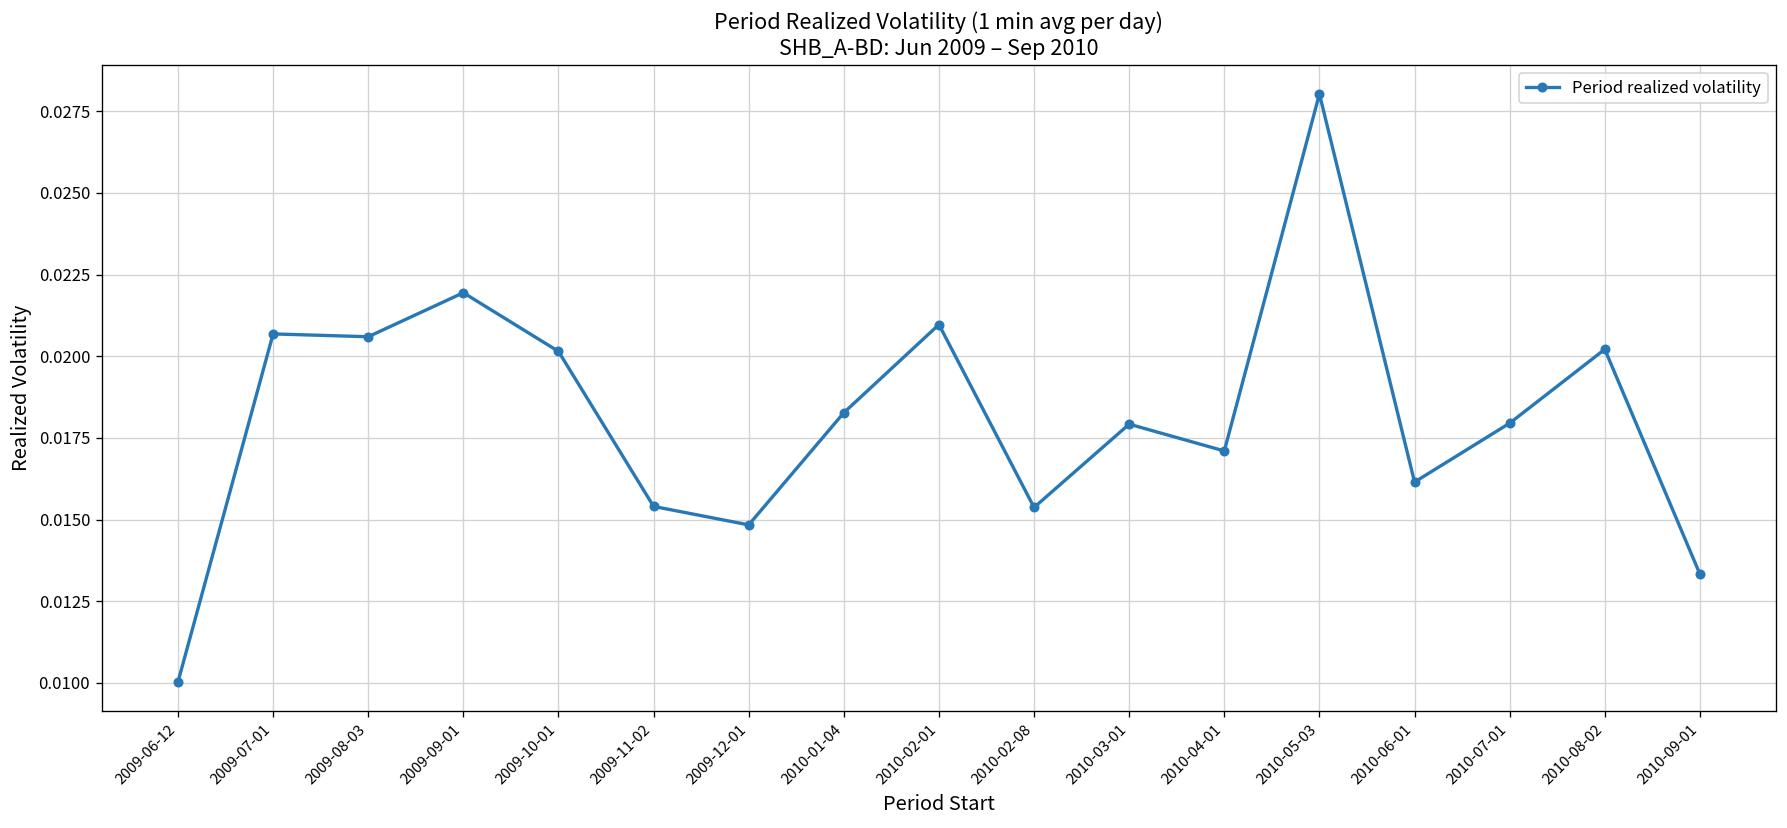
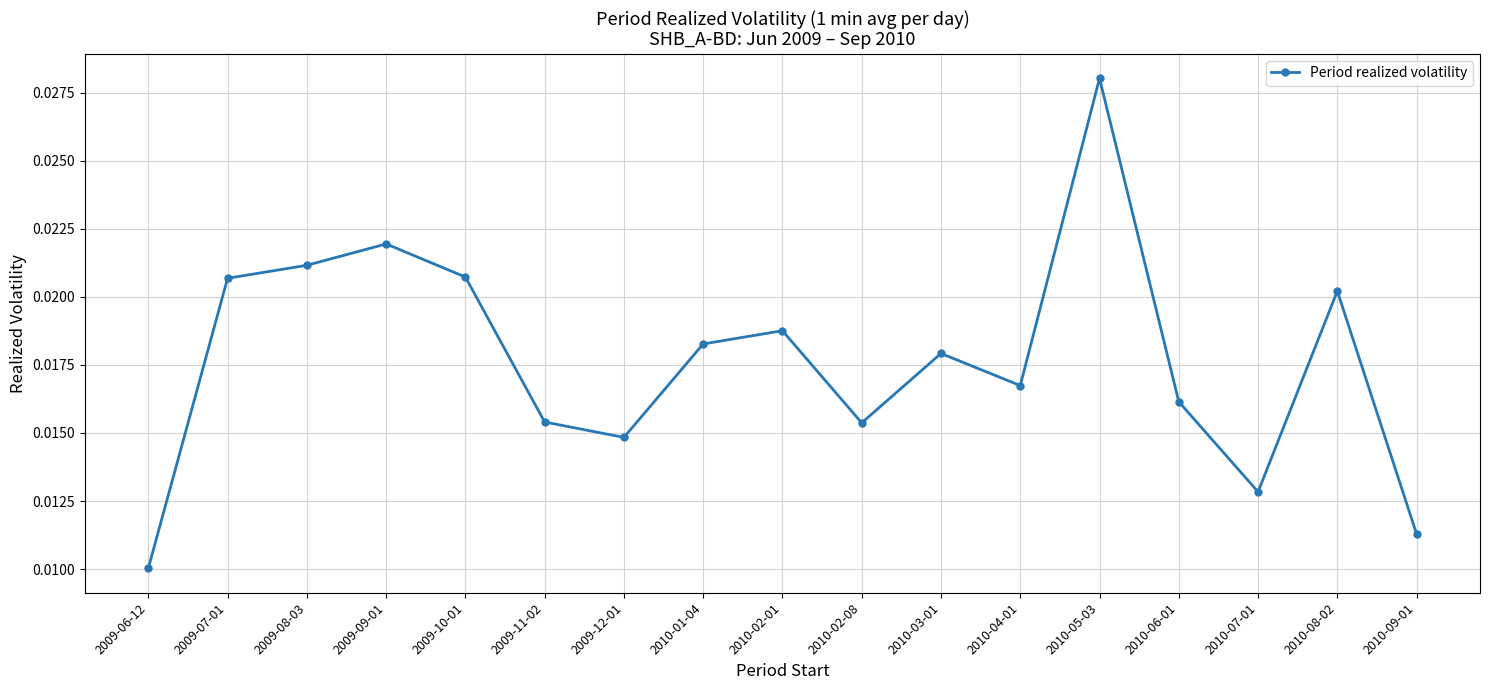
2009-08-03: 0.0206 -> 0.0212
2009-10-01: 0.0202 -> 0.0207
2010-02-01: 0.0210 -> 0.0188
2010-04-01: 0.0171 -> 0.0167
2010-07-01: 0.0180 -> 0.0128
2010-09-01: 0.0133 -> 0.0113
